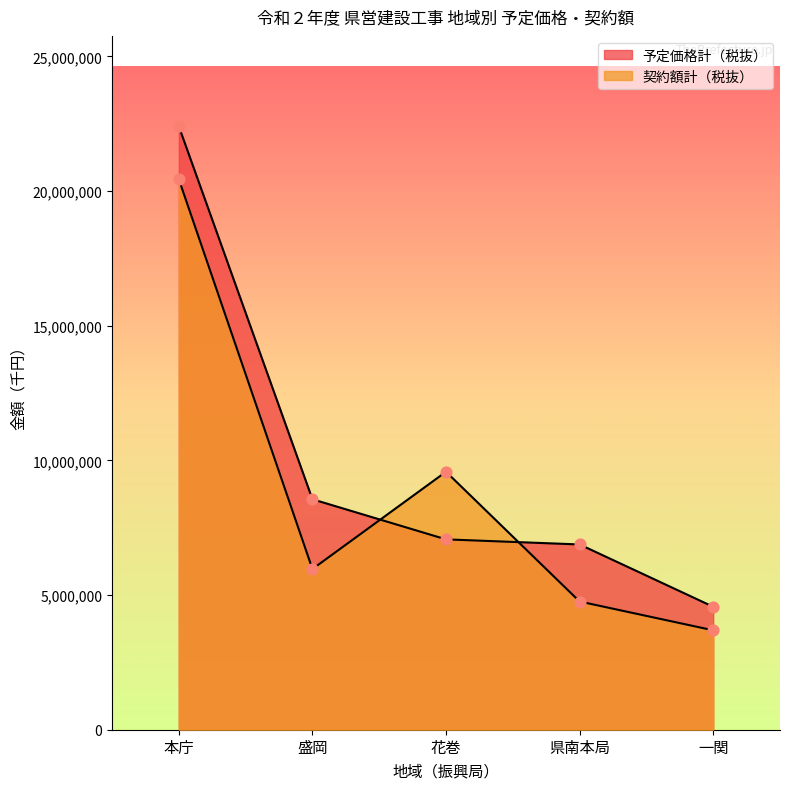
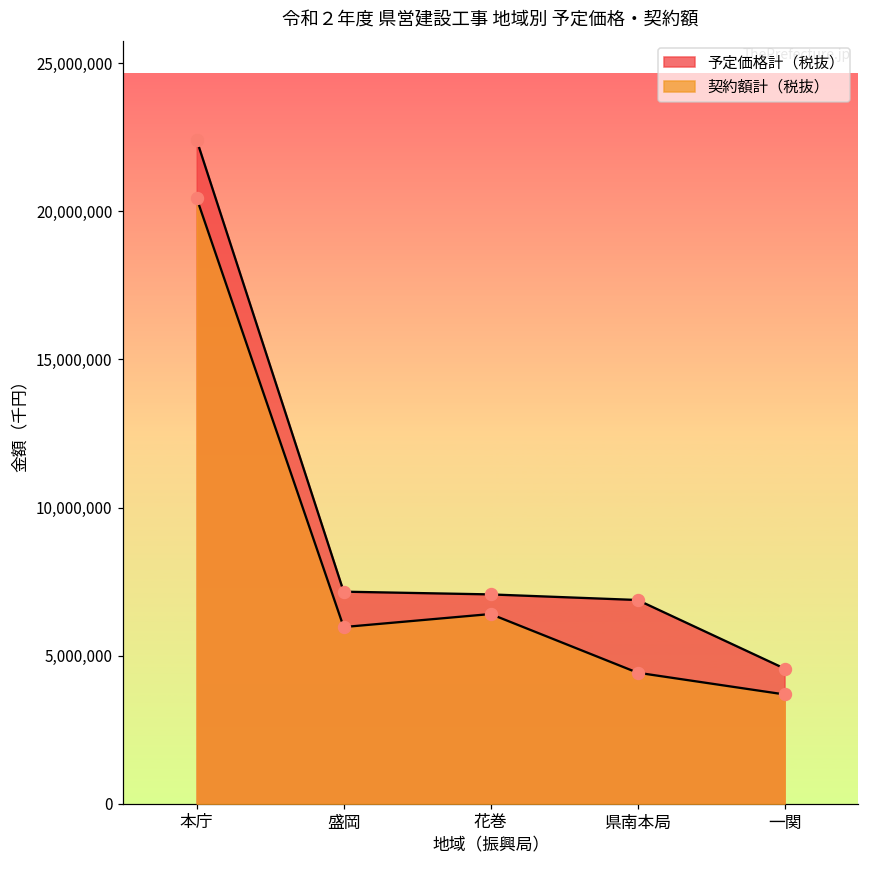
予定価格計（税抜）, 盛岡: 8,600,000 -> 7,200,000
契約額計（税抜）, 花巻: 9,600,000 -> 6,400,000
契約額計（税抜）, 県南本局: 4,800,000 -> 4,400,000
